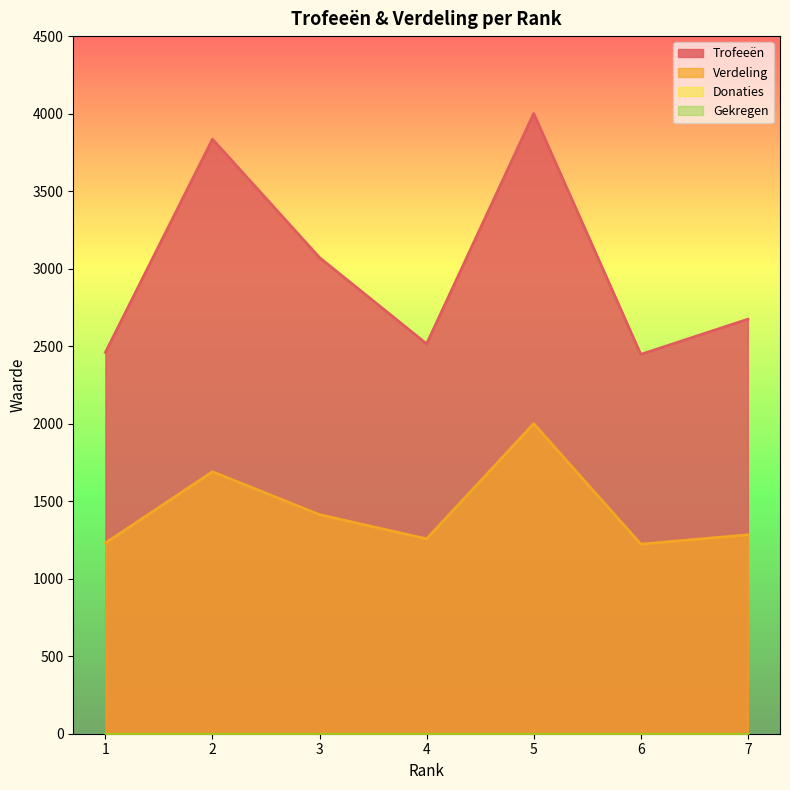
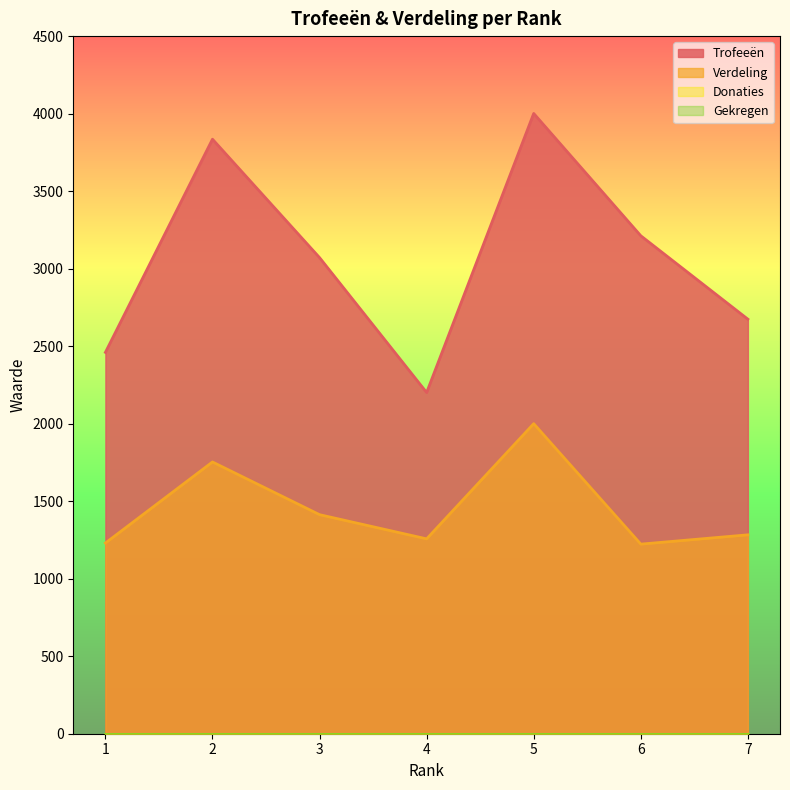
Verdeling, 2: 1690 -> 1750
Trofeeën, 4: 2520 -> 2200
Trofeeën, 6: 2450 -> 3210
